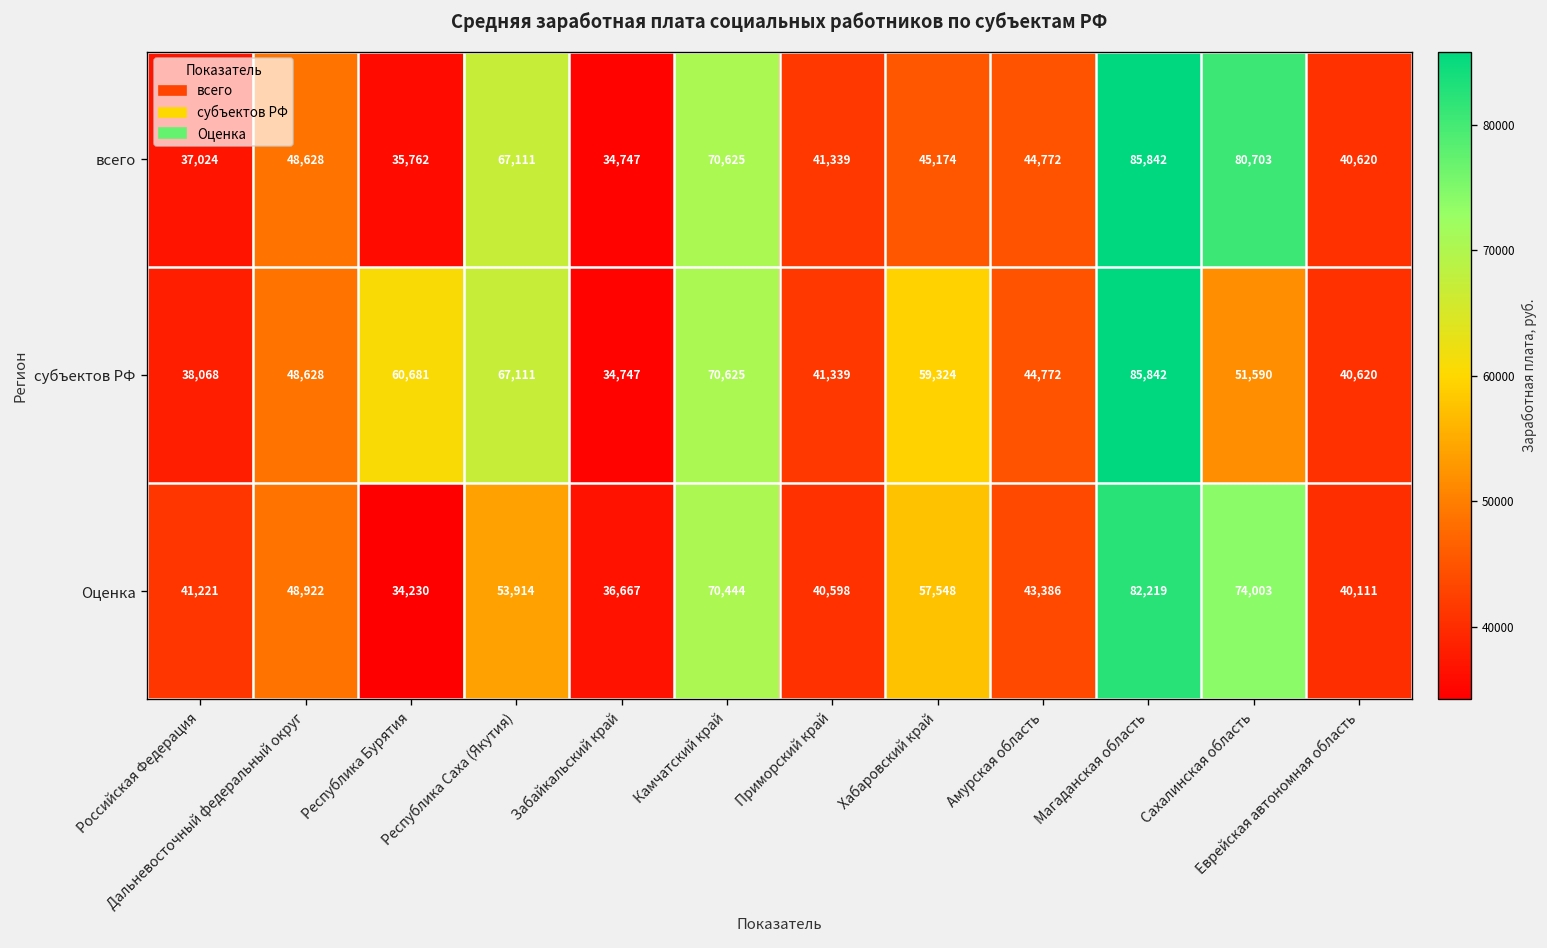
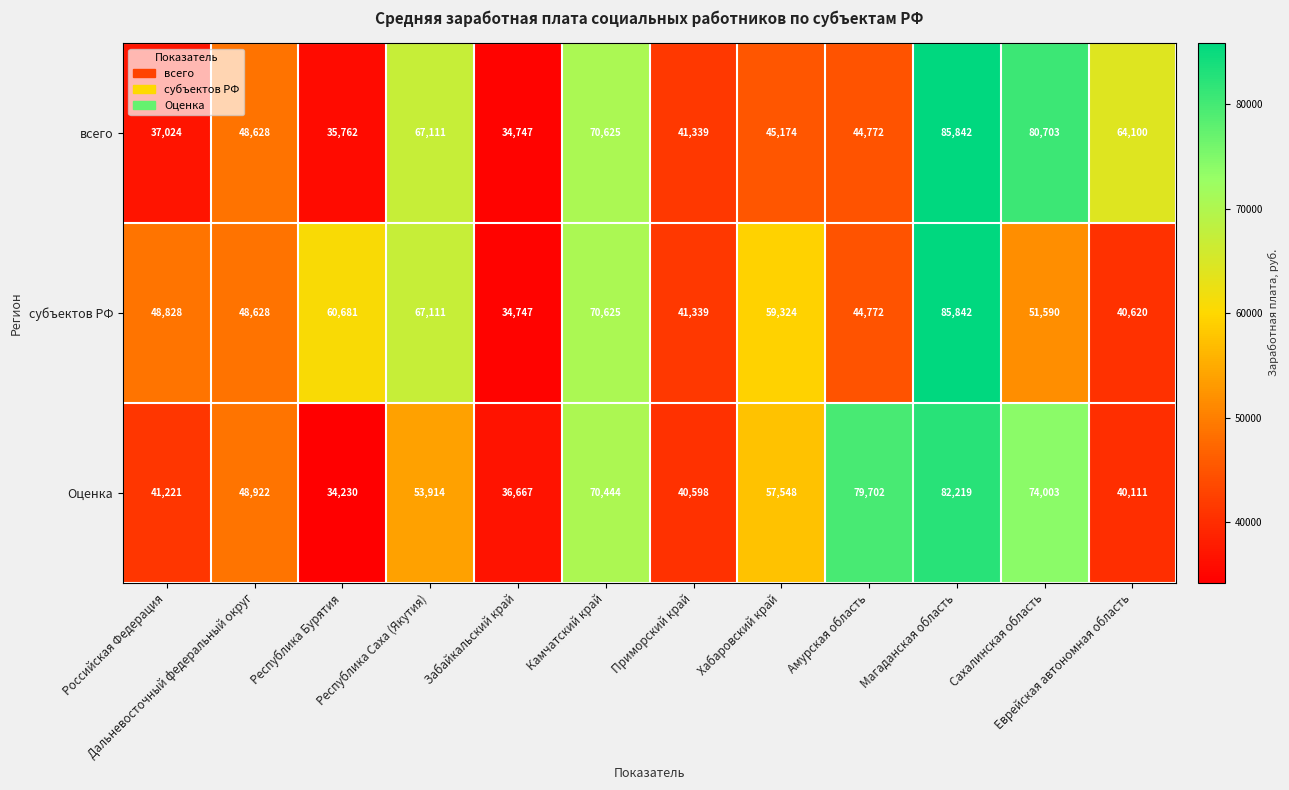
всего, Еврейская автономная область: 40,620 -> 64,100
субъектов РФ, Российская Федерация: 38,068 -> 48,828
Оценка, Амурская область: 43,386 -> 79,702
